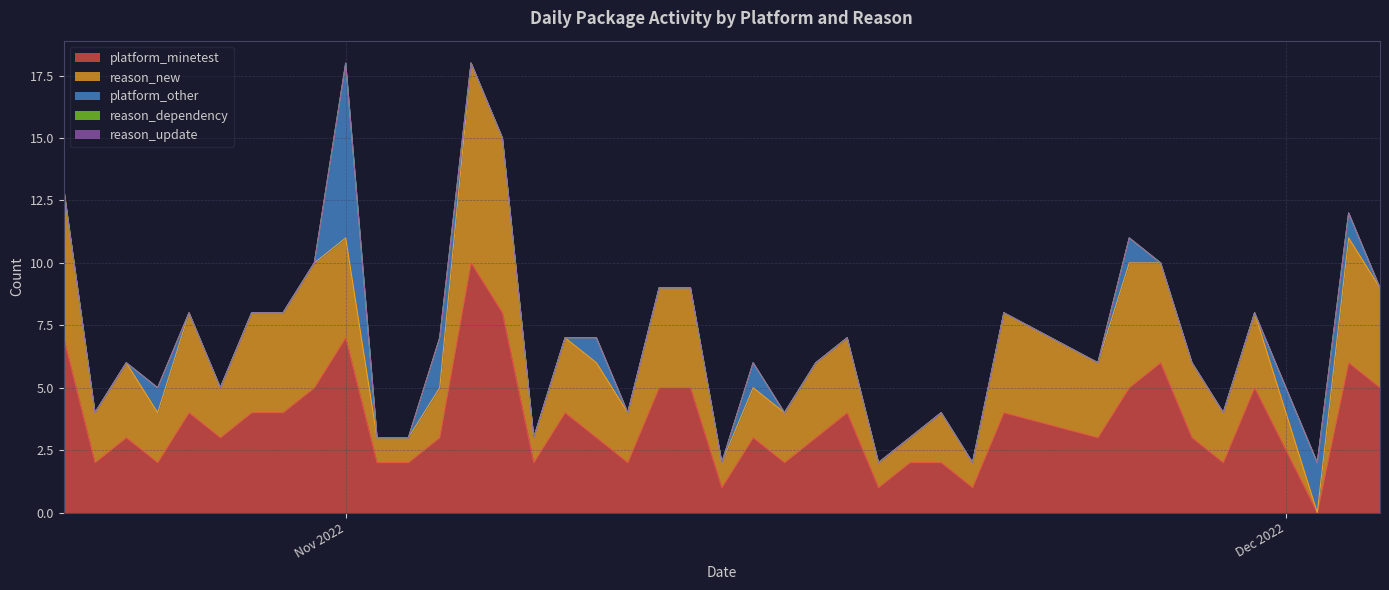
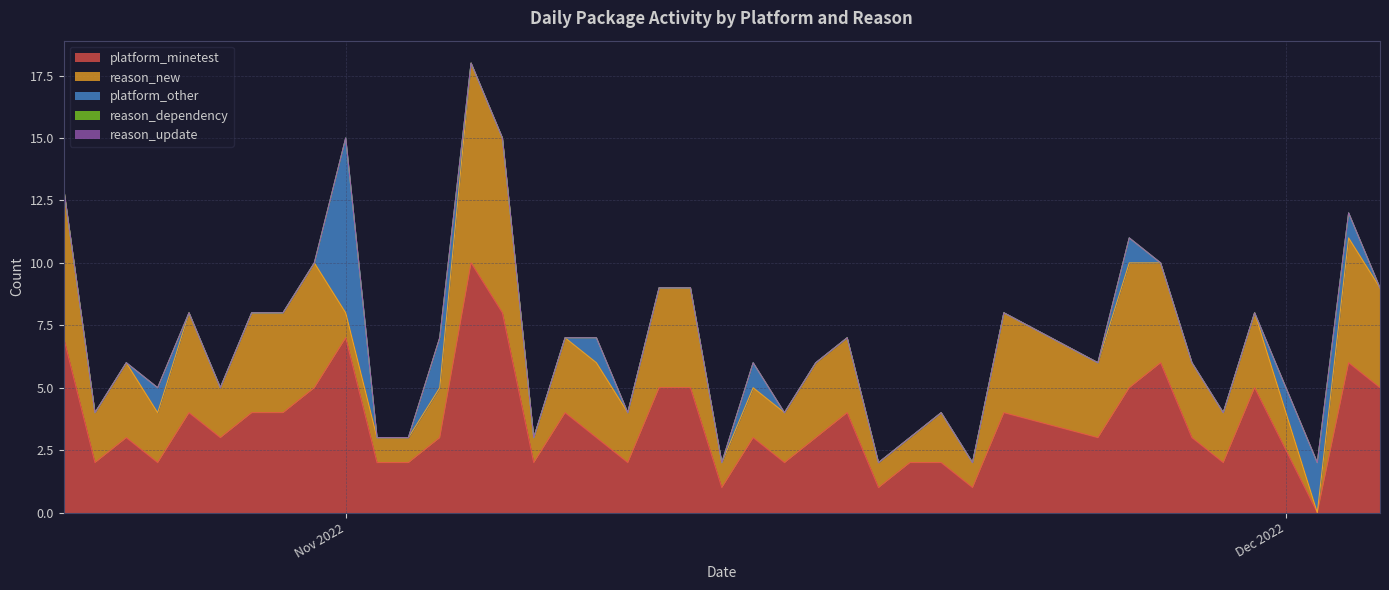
reason_new, Nov 2022: 4 -> 1
